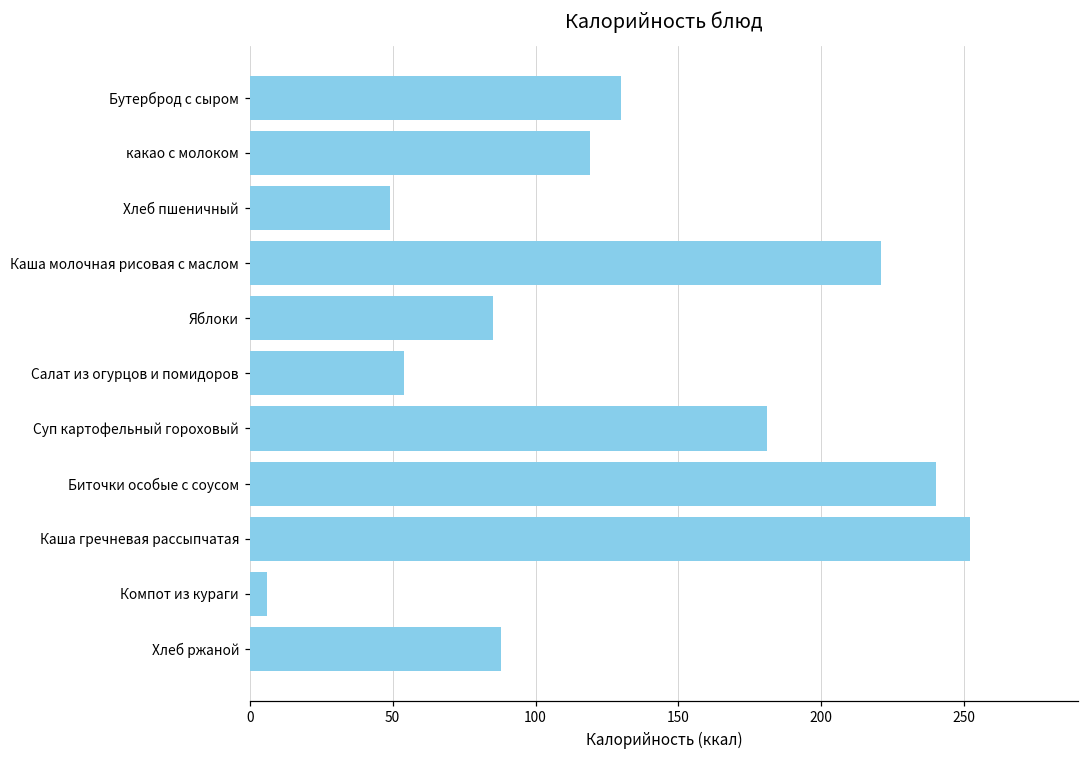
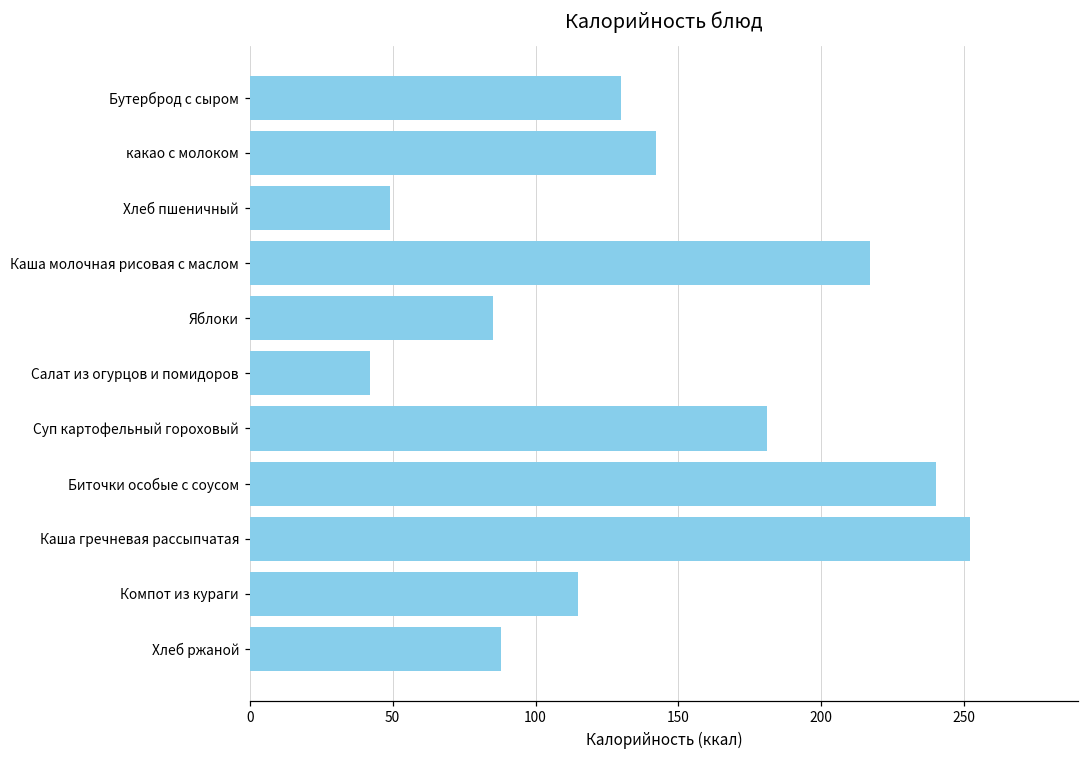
какао с молоком: 119 -> 142
Каша молочная рисовая с маслом: 221 -> 217
Салат из огурцов и помидоров: 54 -> 42
Компот из кураги: 6 -> 115
